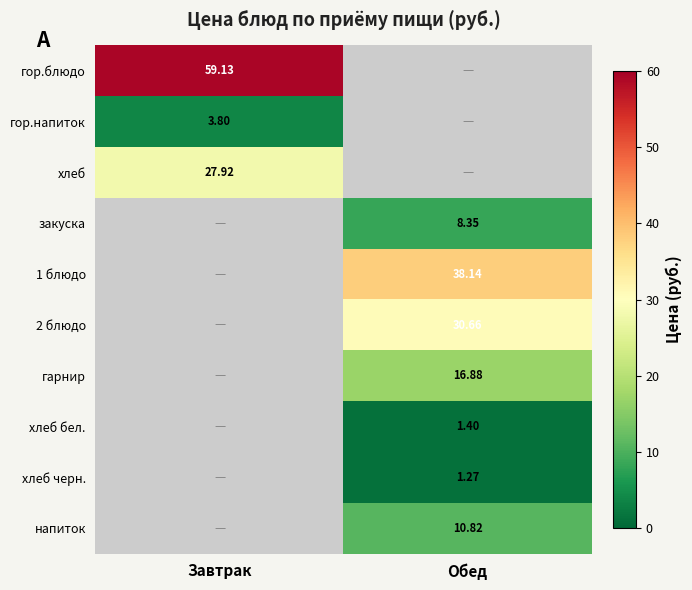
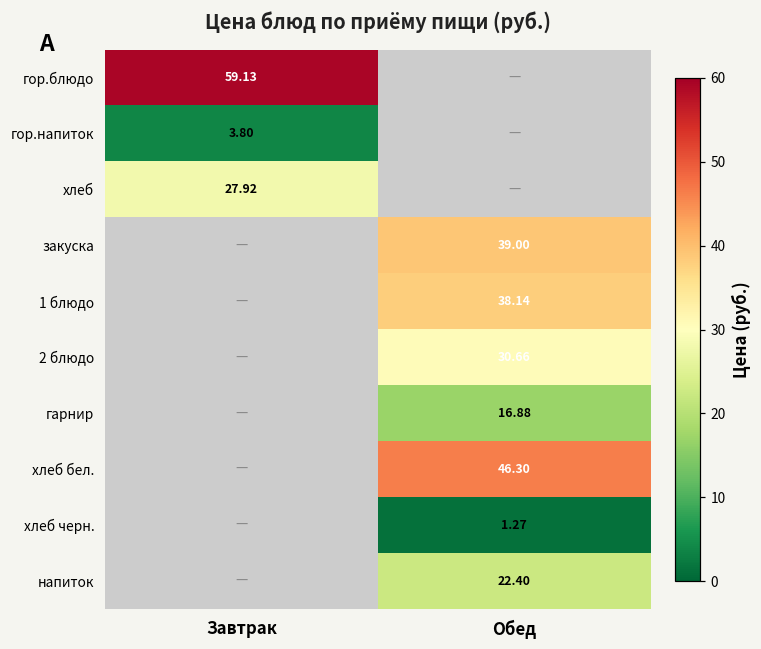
закуска, Обед: 8.35 -> 39.00
хлеб бел., Обед: 1.40 -> 46.30
напиток, Обед: 10.82 -> 22.40
